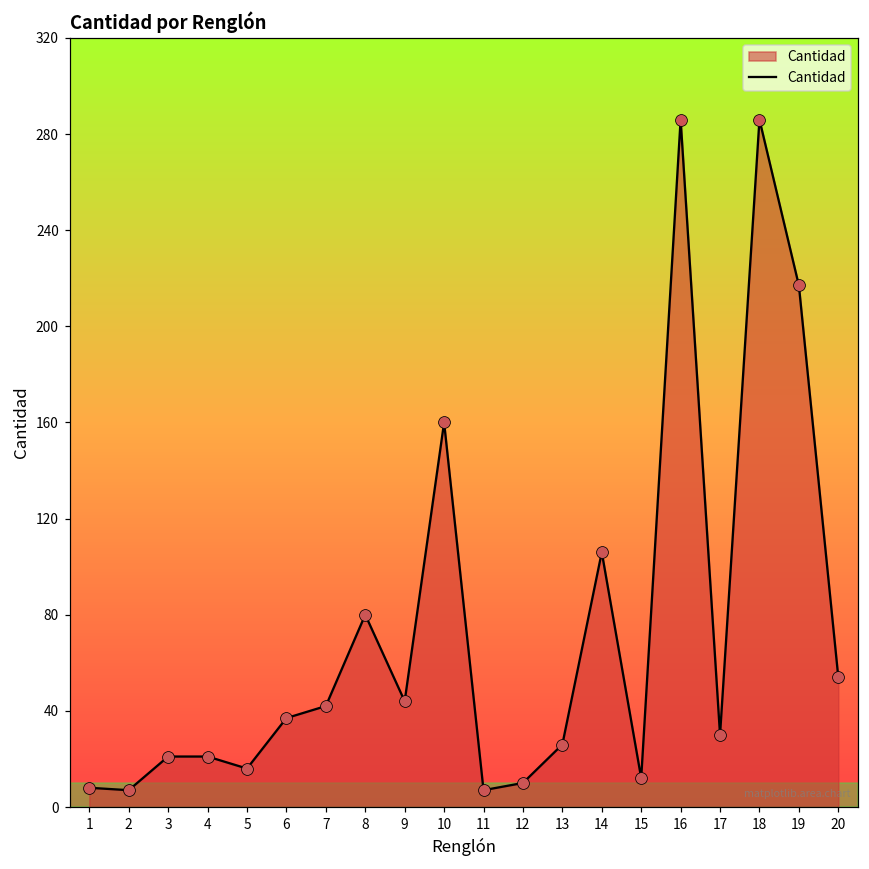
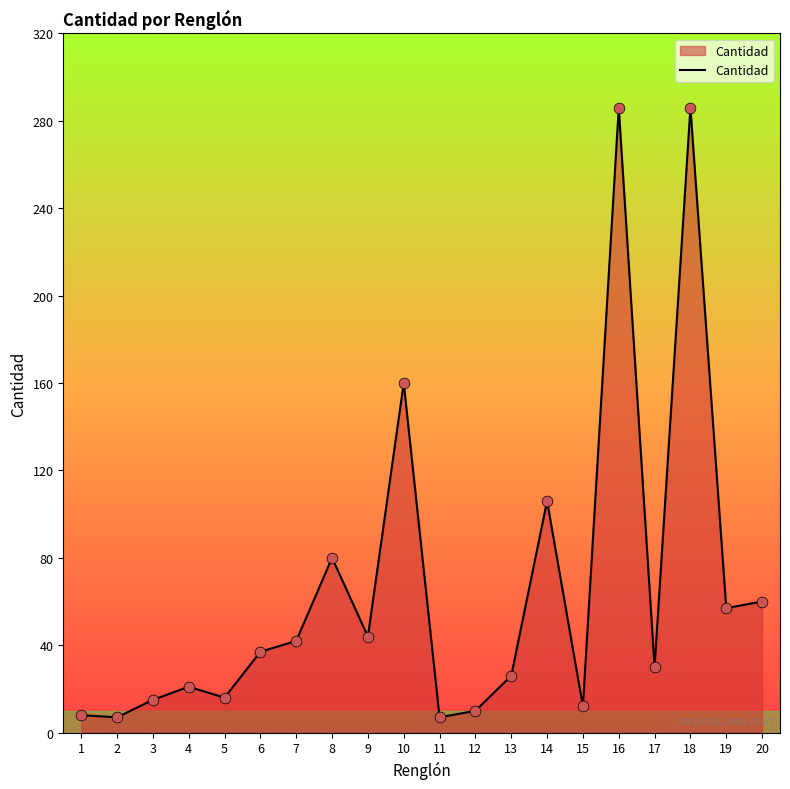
3: 21 -> 15
19: 217 -> 57
20: 54 -> 60
